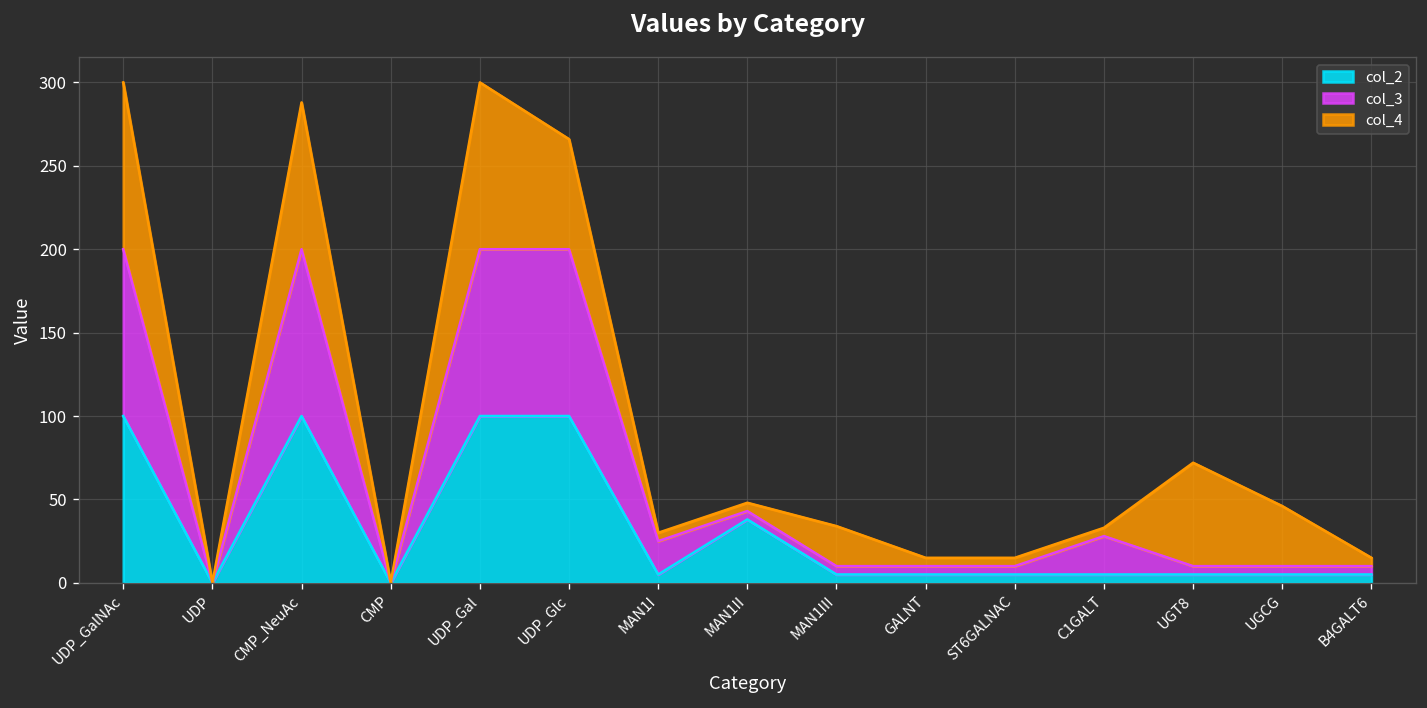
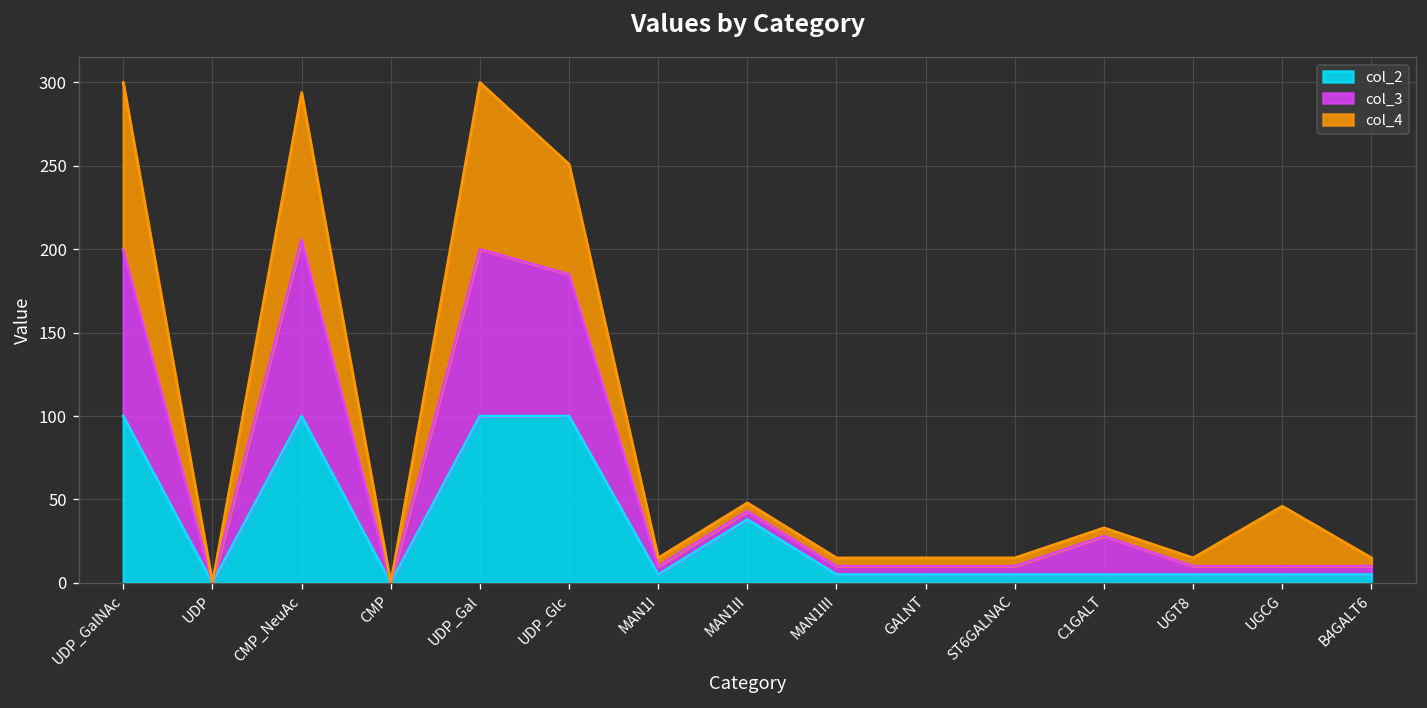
col_3, CMP_NeuAc: 100 -> 106
col_3, UDP_Glc: 100 -> 85
col_3, MAN1I: 20 -> 5
col_4, MAN1III: 24 -> 5
col_4, UGT8: 62 -> 5
